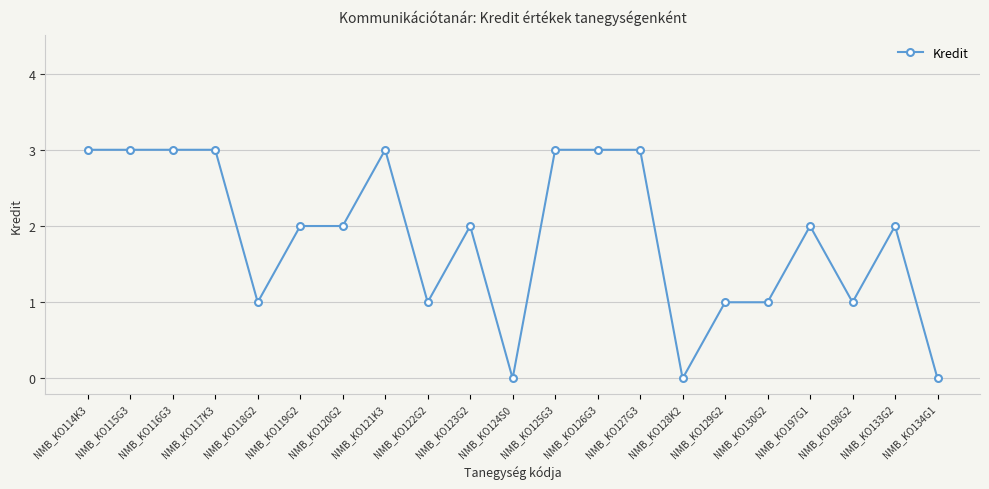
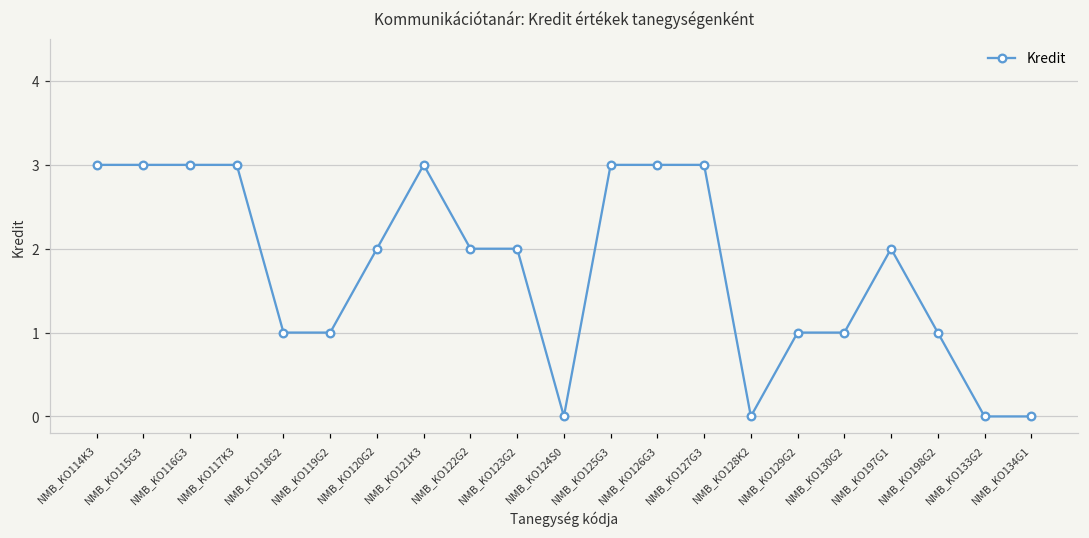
NMB_KO119G2: 2 -> 1
NMB_KO122G2: 1 -> 2
NMB_KO133G2: 2 -> 0
